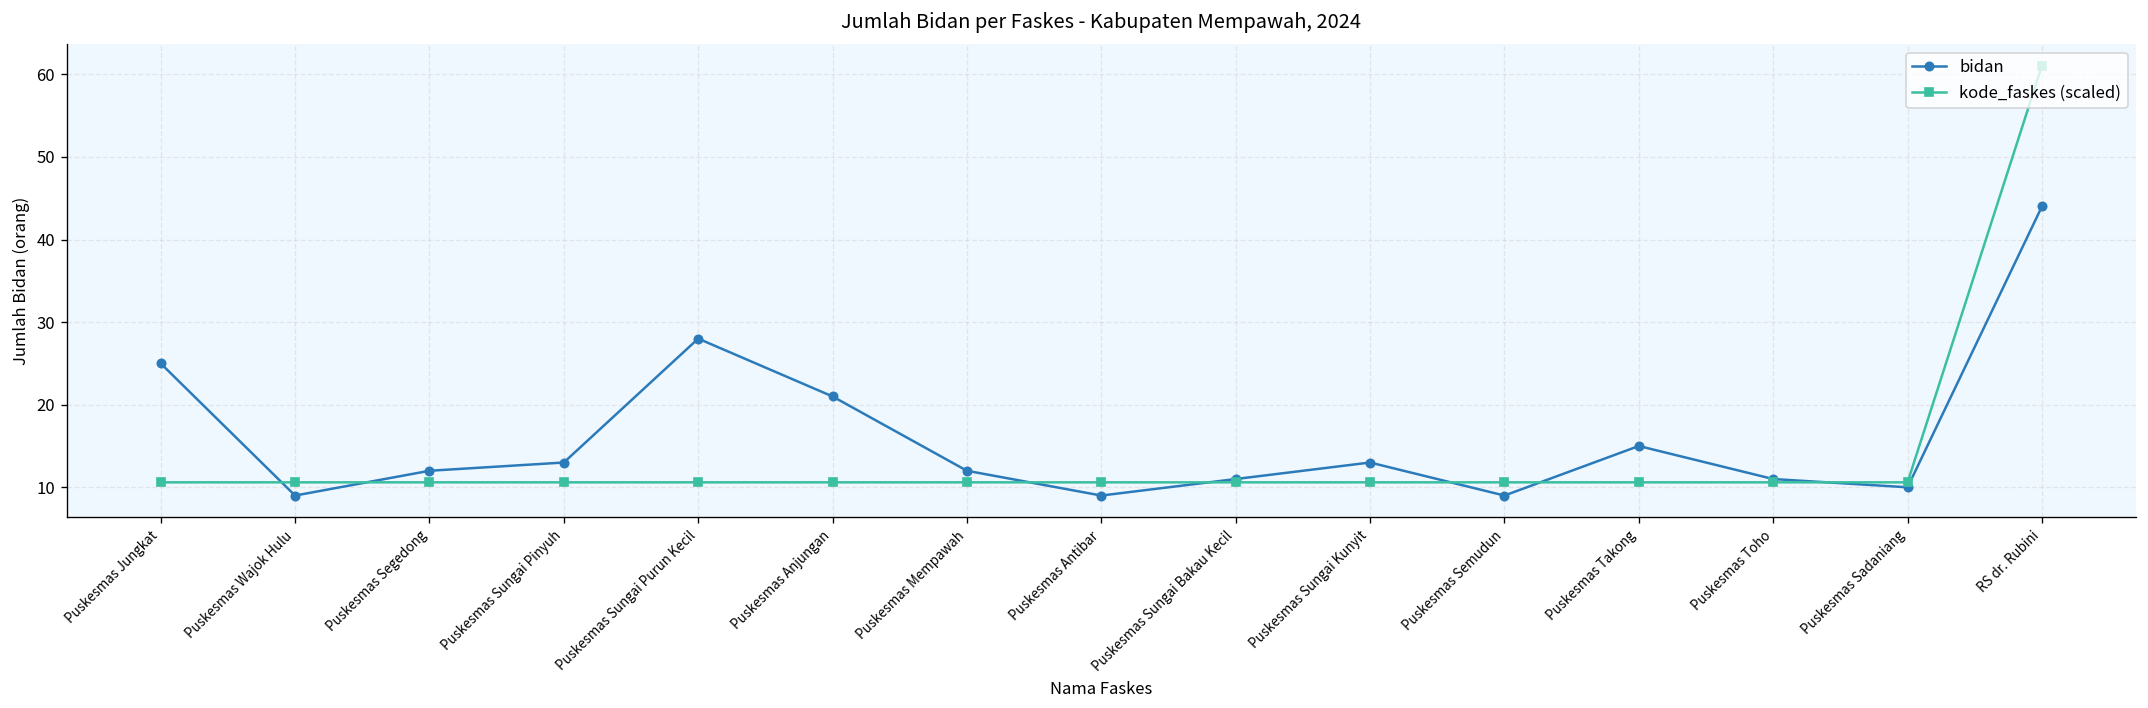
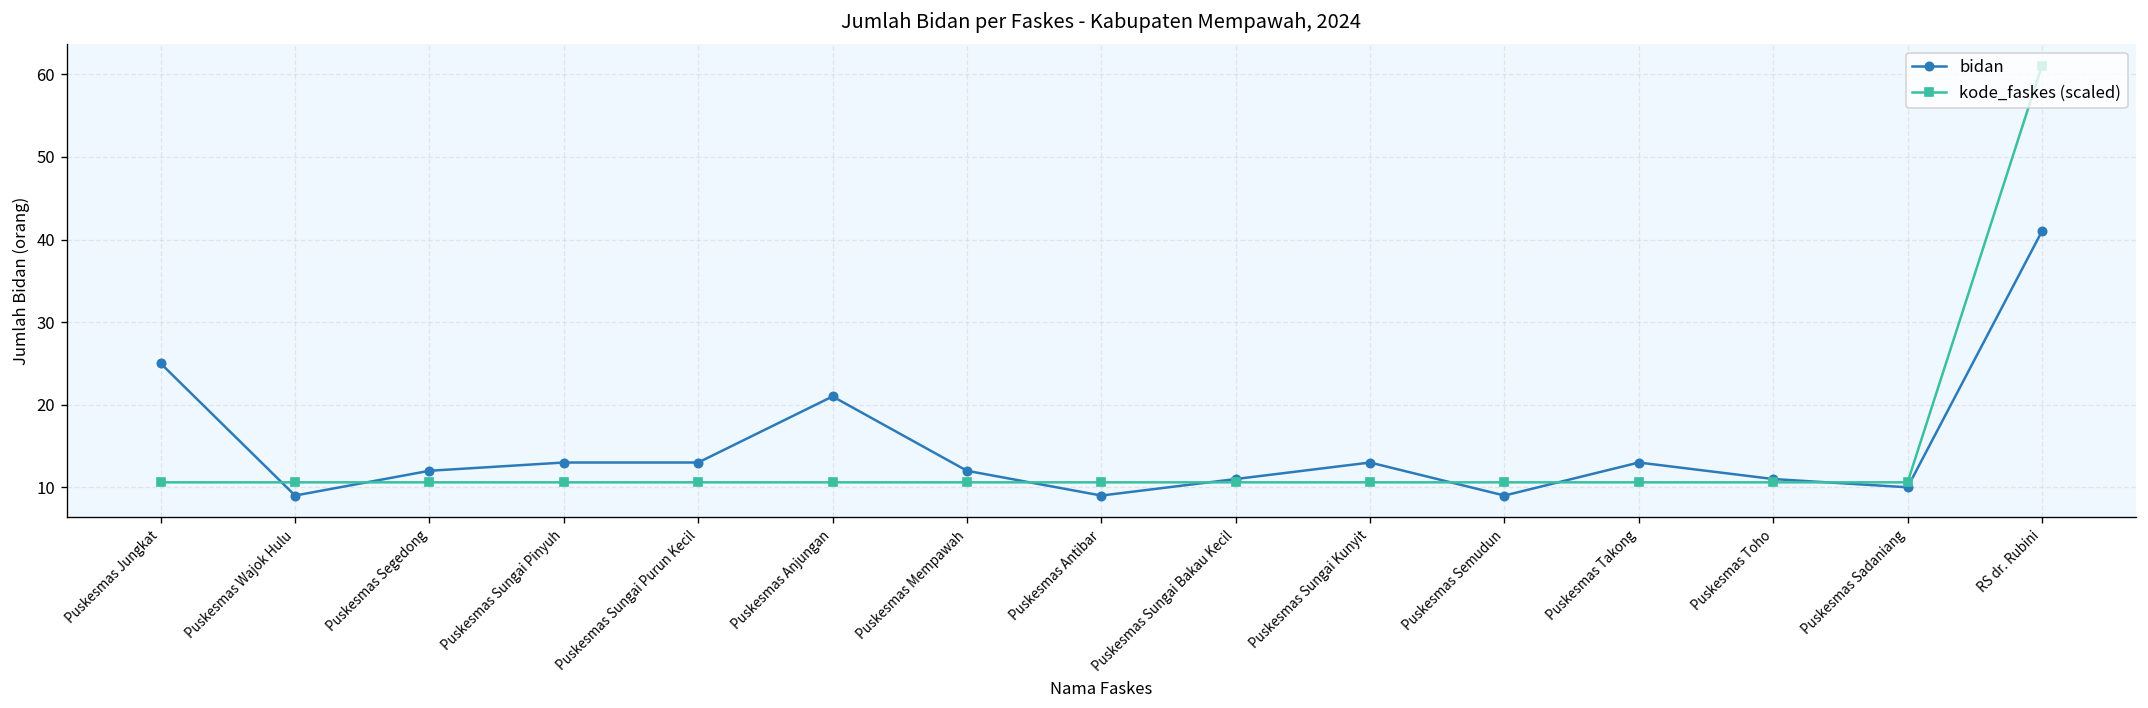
bidan, Puskesmas Sungai Purun Kecil: 28 -> 13
bidan, Puskesmas Takong: 15 -> 13
bidan, RS dr. Rubini: 44 -> 41
